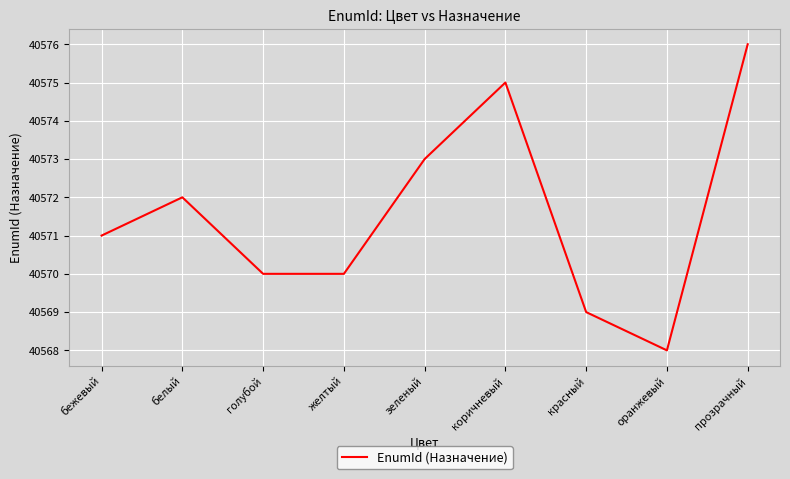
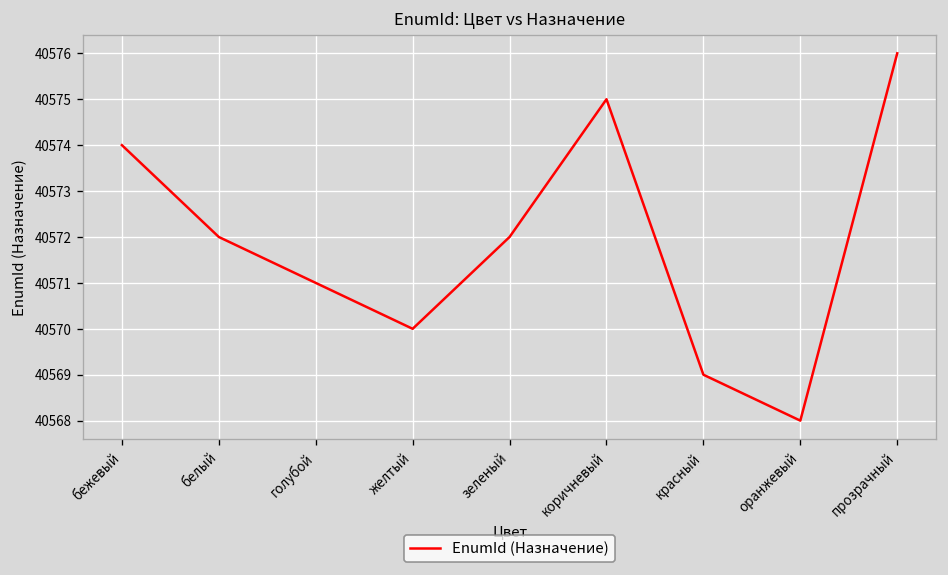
бежевый: 40571 -> 40574
голубой: 40570 -> 40571
зеленый: 40573 -> 40572
